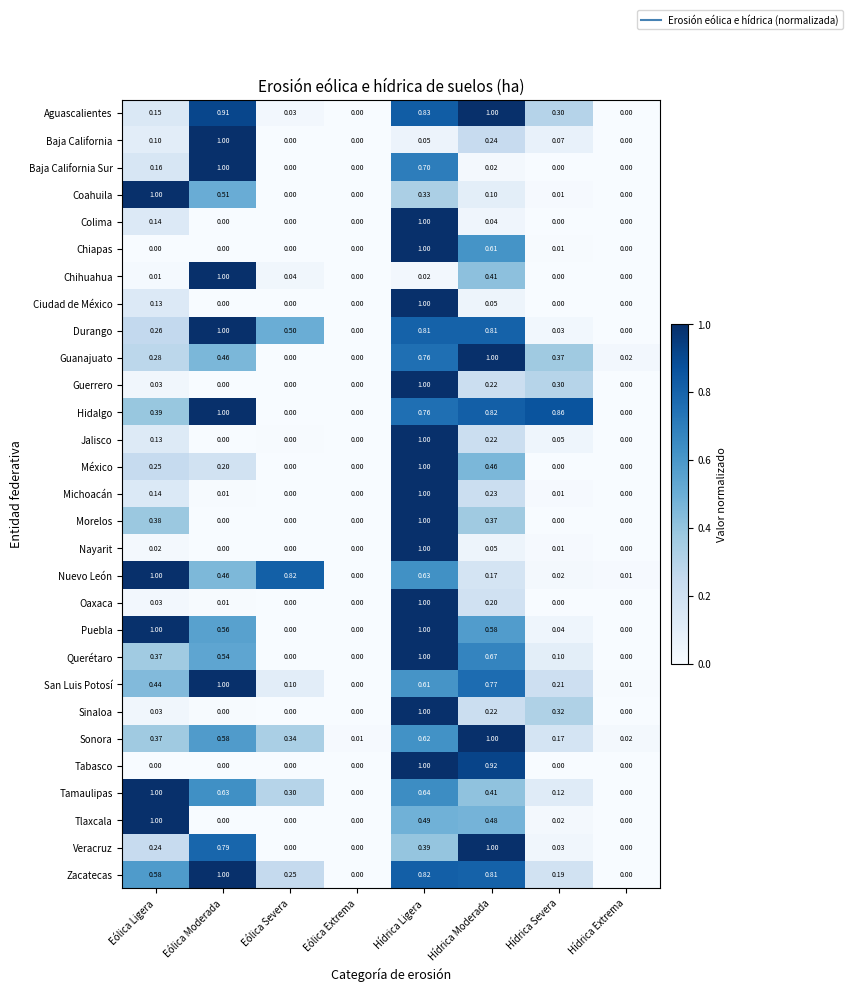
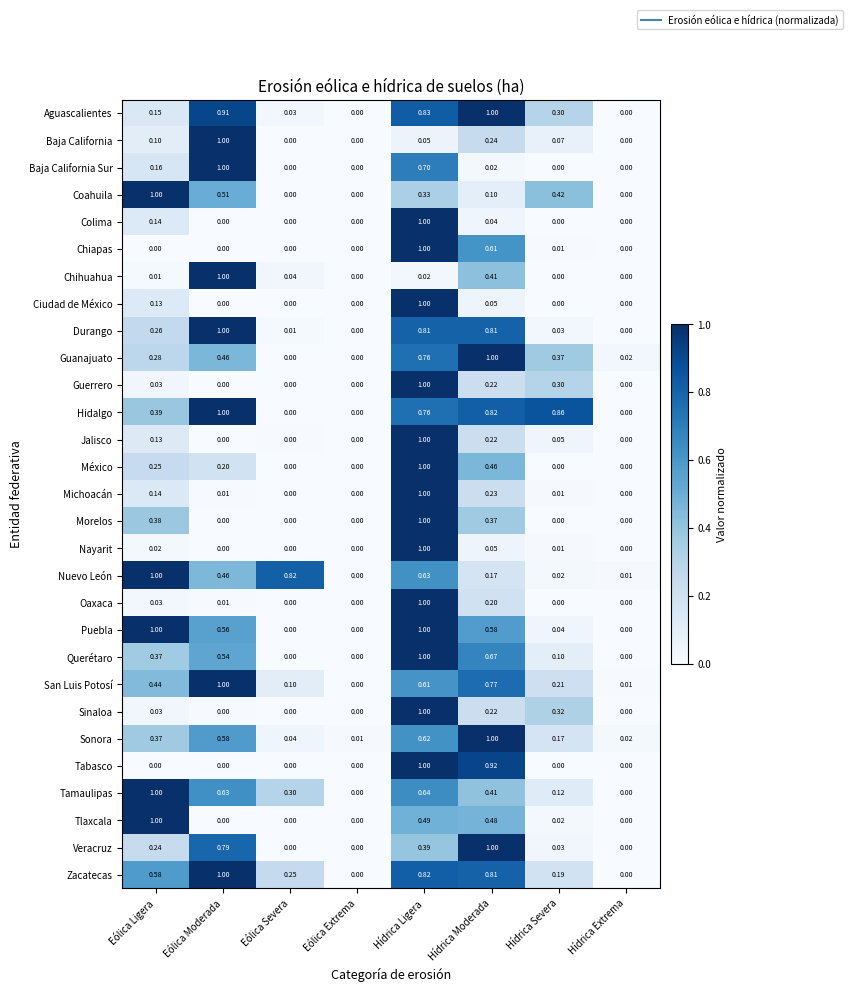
Coahuila, Hídrica Severa: 0.01 -> 0.42
Durango, Eólica Severa: 0.50 -> 0.01
Sonora, Eólica Severa: 0.34 -> 0.04
